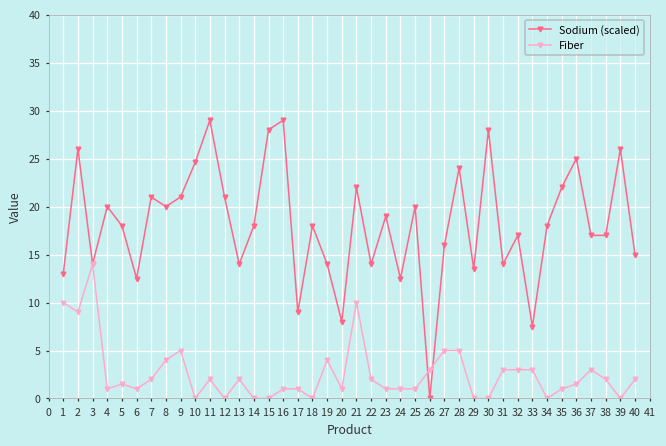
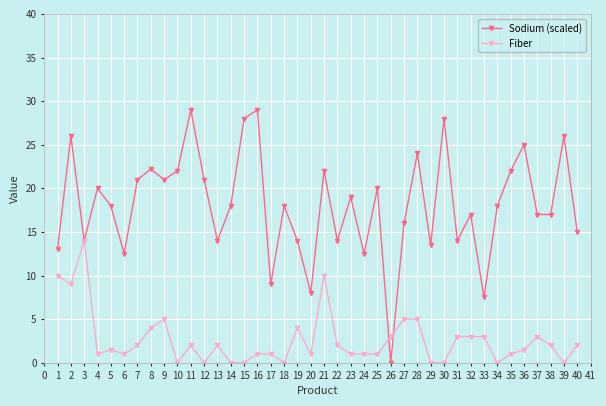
Sodium (scaled), 8: 20 -> 22
Sodium (scaled), 10: 25 -> 22
